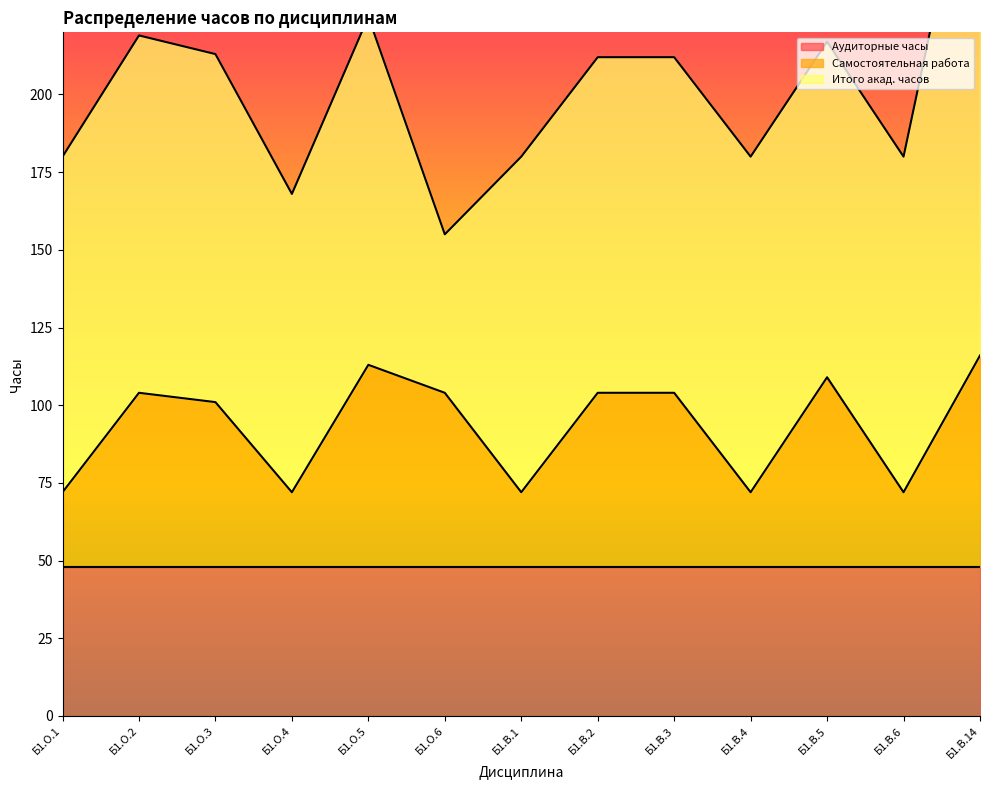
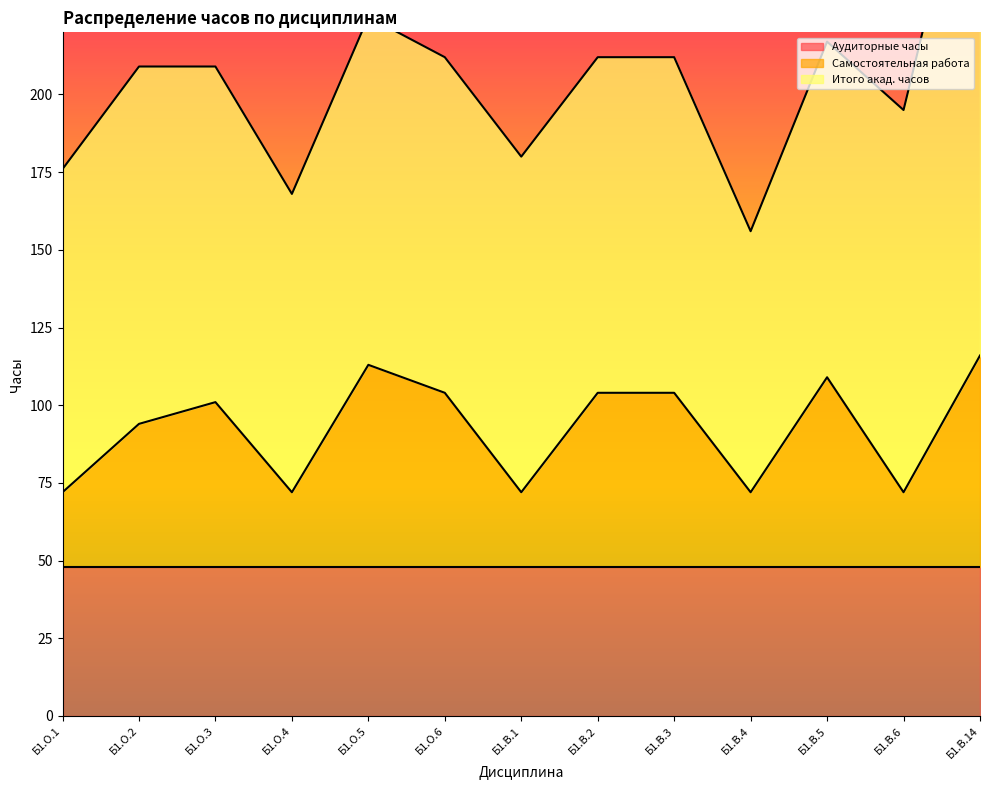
Итого акад. часов, Б1.О.1: 108 -> 104
Самостоятельная работа, Б1.О.2: 104 -> 94
Итого акад. часов, Б1.О.3: 112 -> 108
Итого акад. часов, Б1.О.6: 51 -> 108
Итого акад. часов, Б1.В.4: 108 -> 84
Итого акад. часов, Б1.В.6: 108 -> 123
